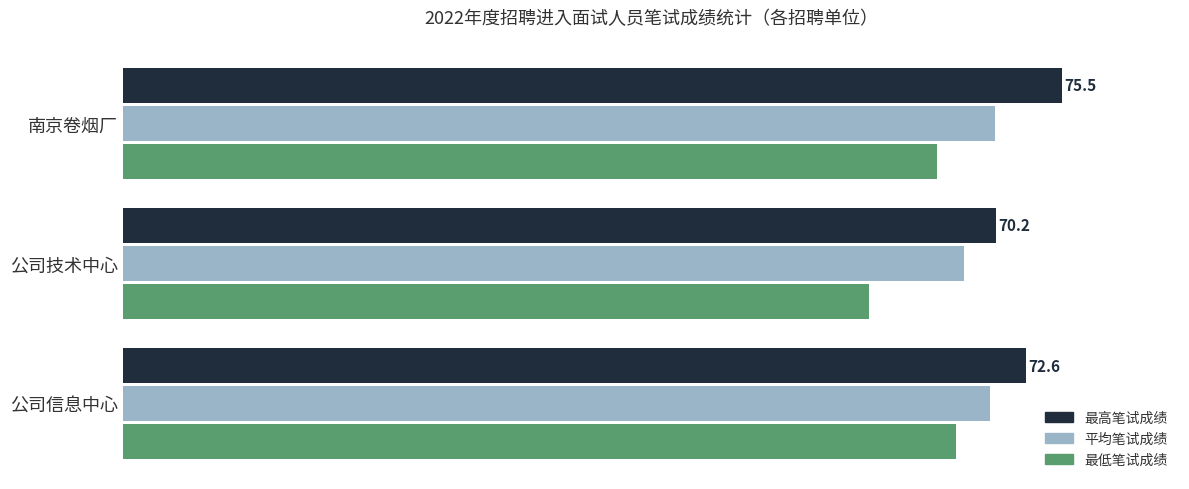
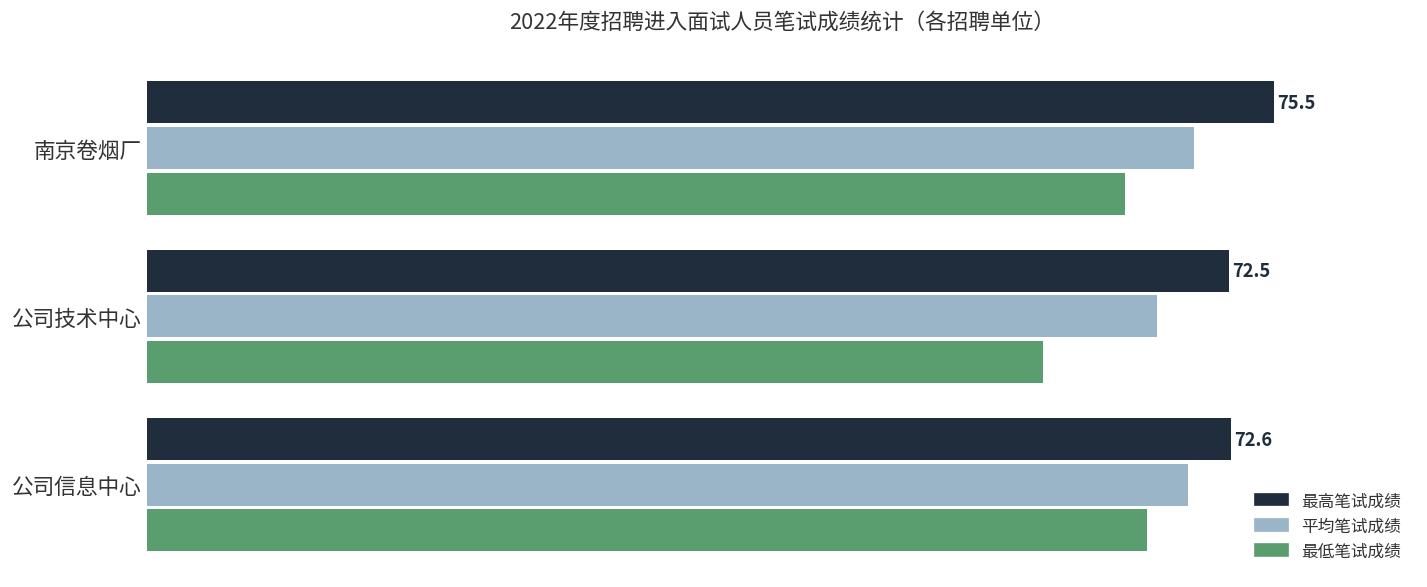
最高笔试成绩, 公司技术中心: 70.2 -> 72.5
